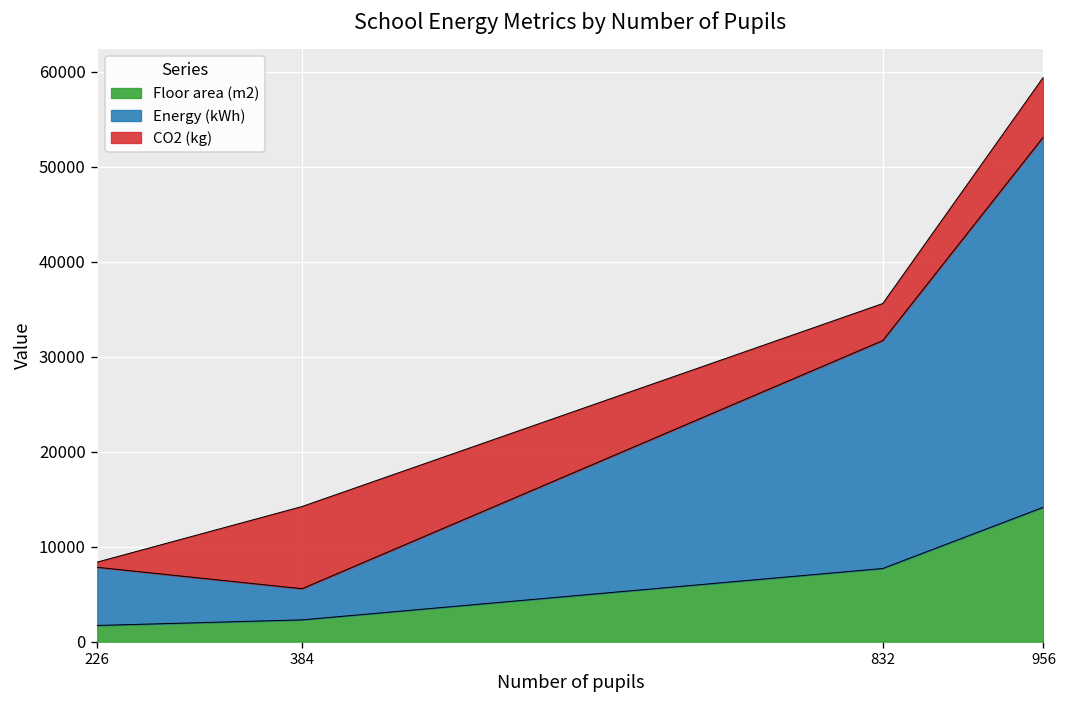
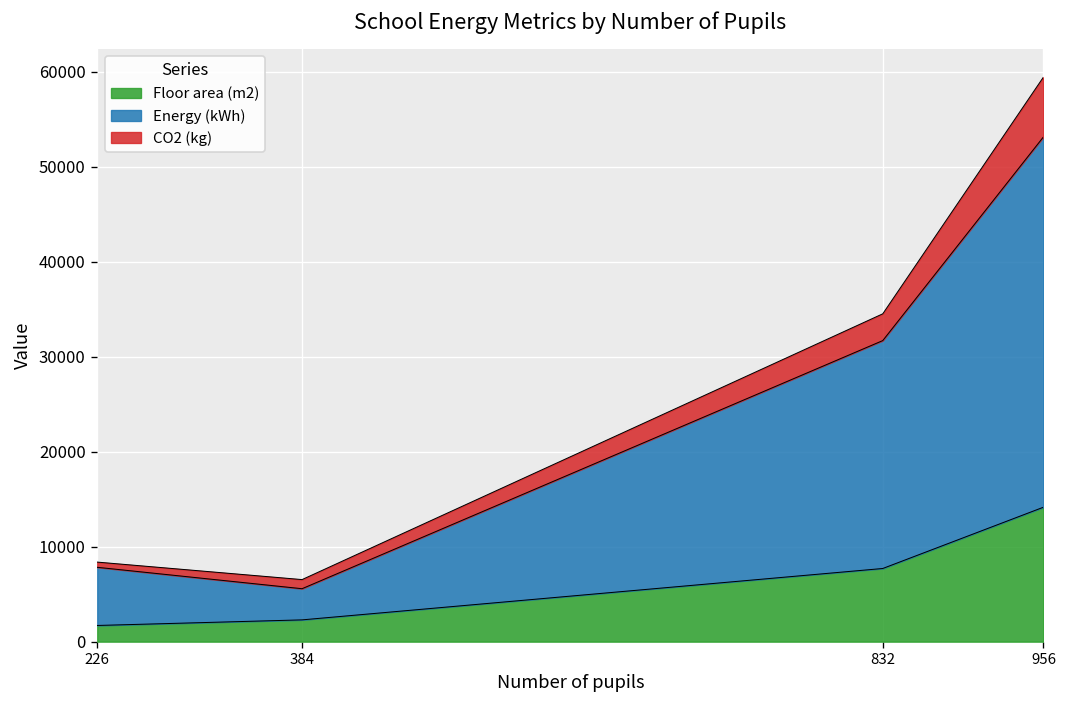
CO2 (kg), 384: 9000 -> 1000
CO2 (kg), 832: 4000 -> 3000
